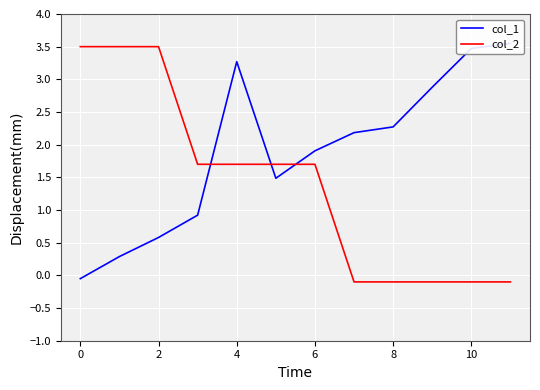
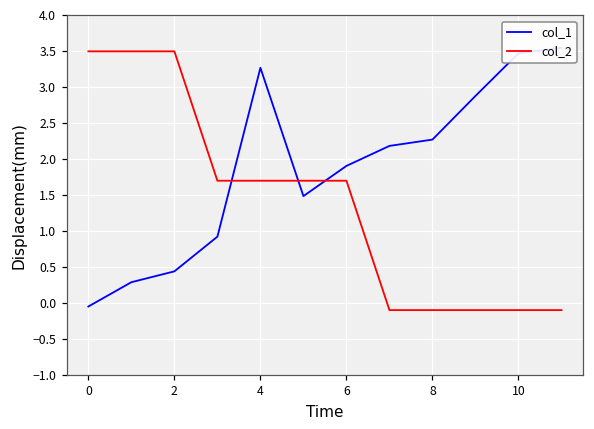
col_1, 2: 0.6 -> 0.4
